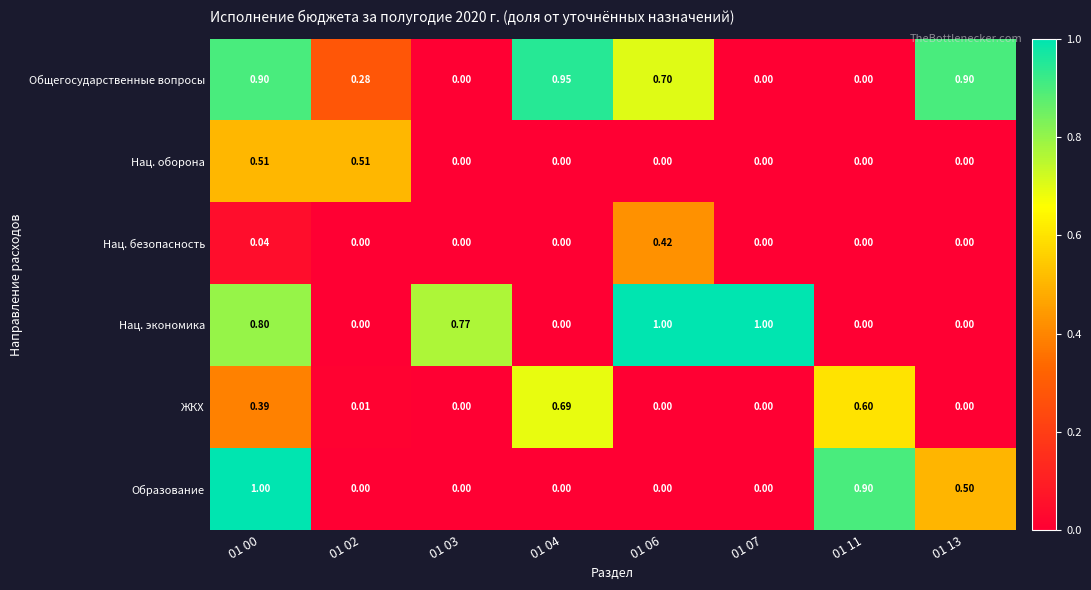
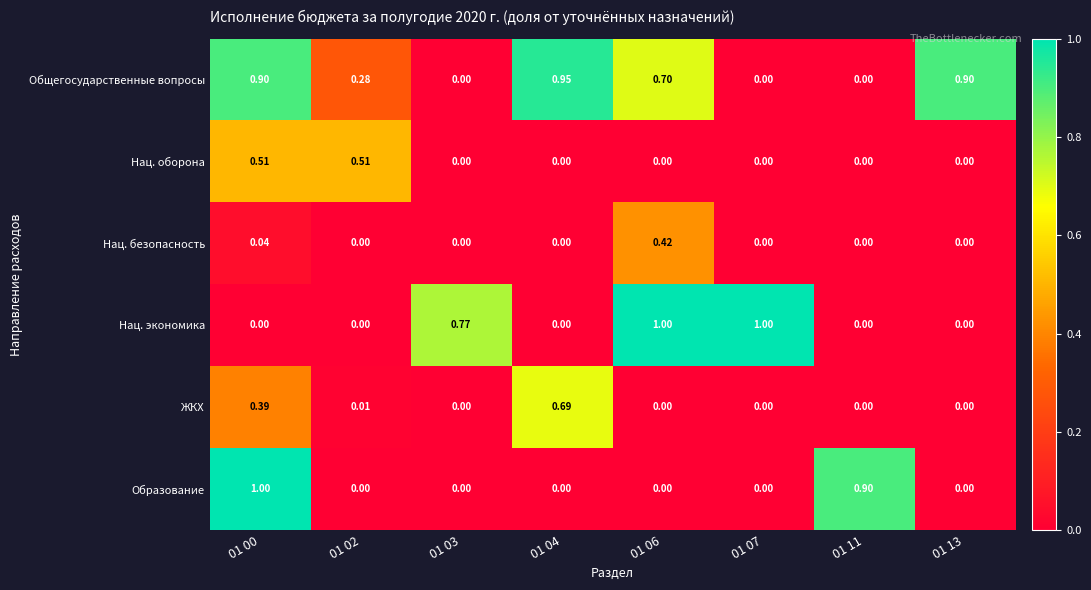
Нац. экономика, 01 00: 0.80 -> 0.00
ЖКХ, 01 11: 0.60 -> 0.00
Образование, 01 13: 0.50 -> 0.00
